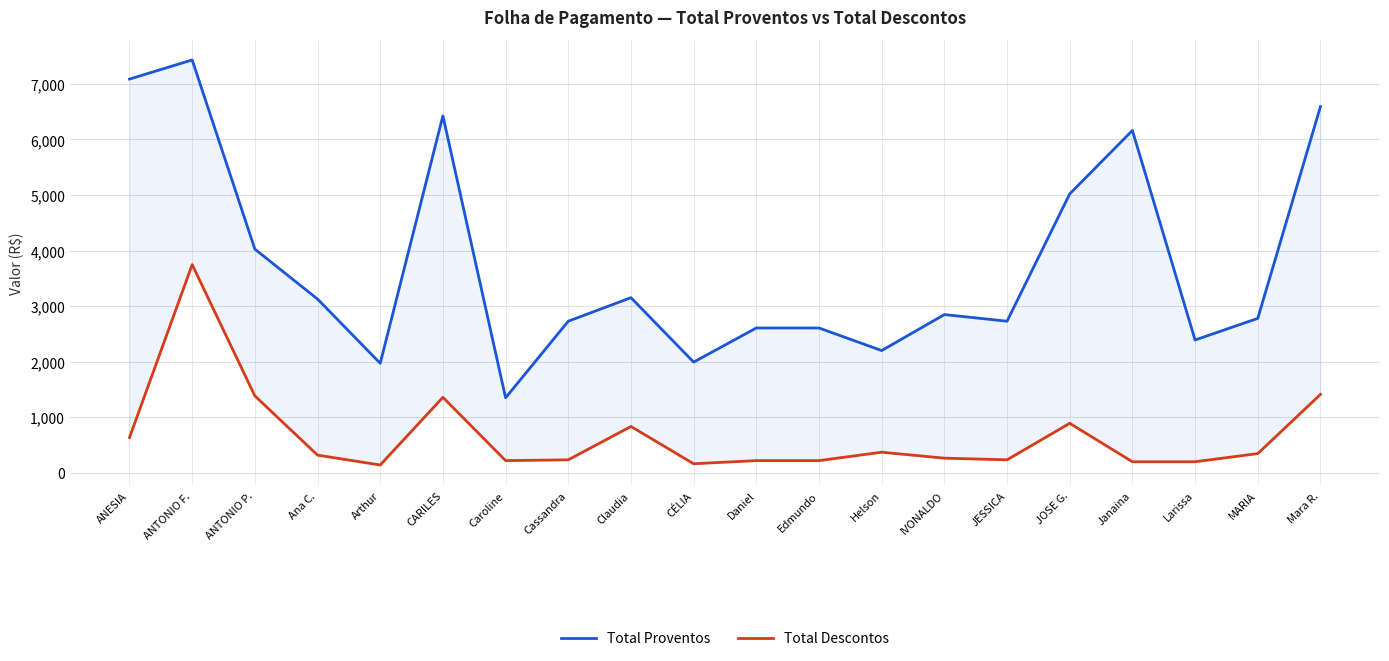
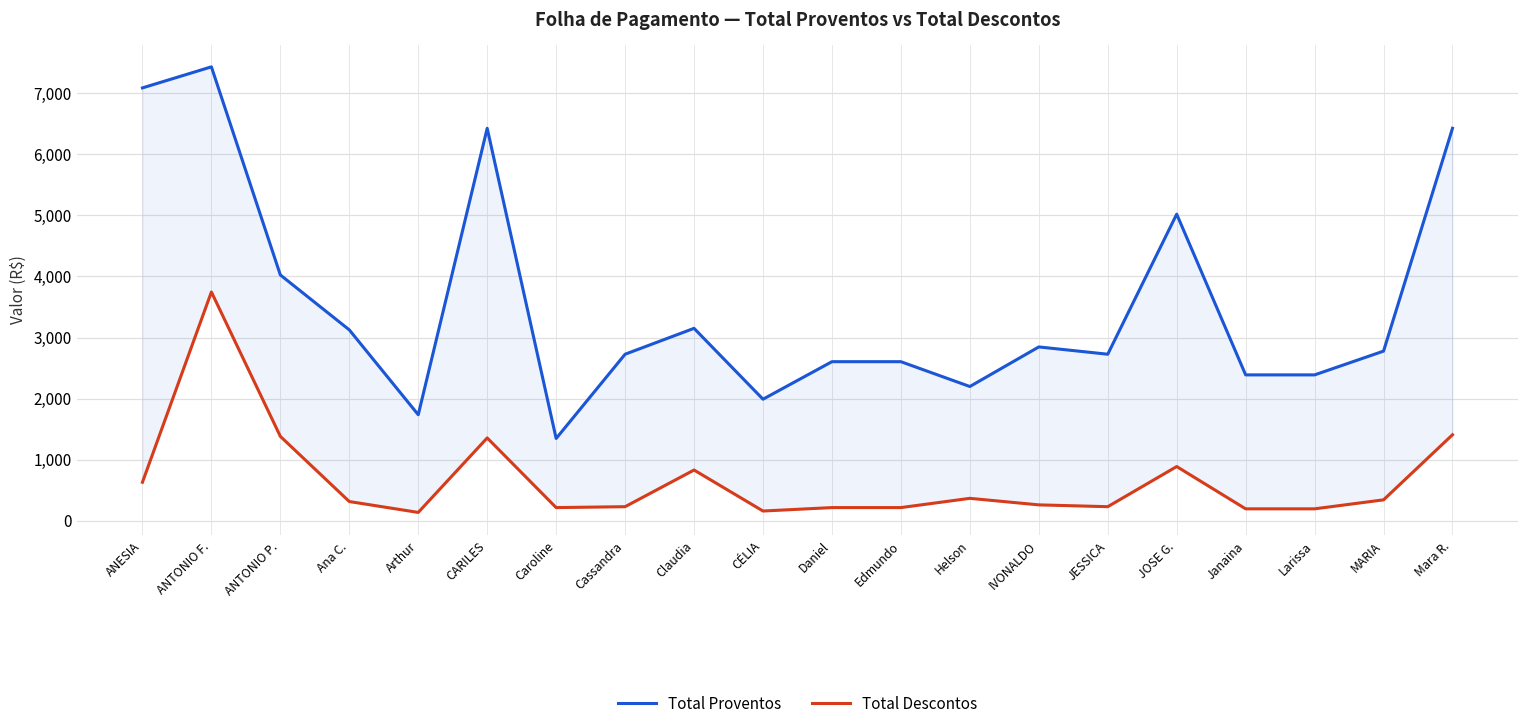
Total Proventos, Arthur: 2,000 -> 1,700
Total Proventos, Janaina: 6,200 -> 2,400
Total Proventos, Mara R.: 6,600 -> 6,400
